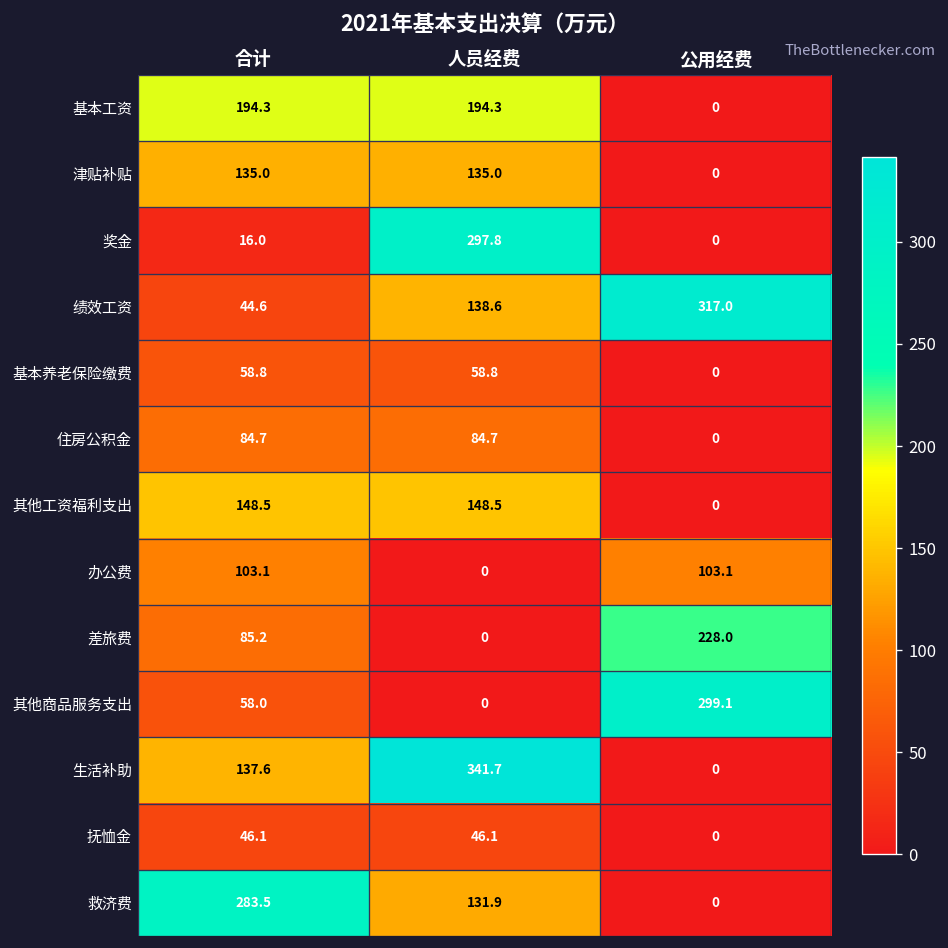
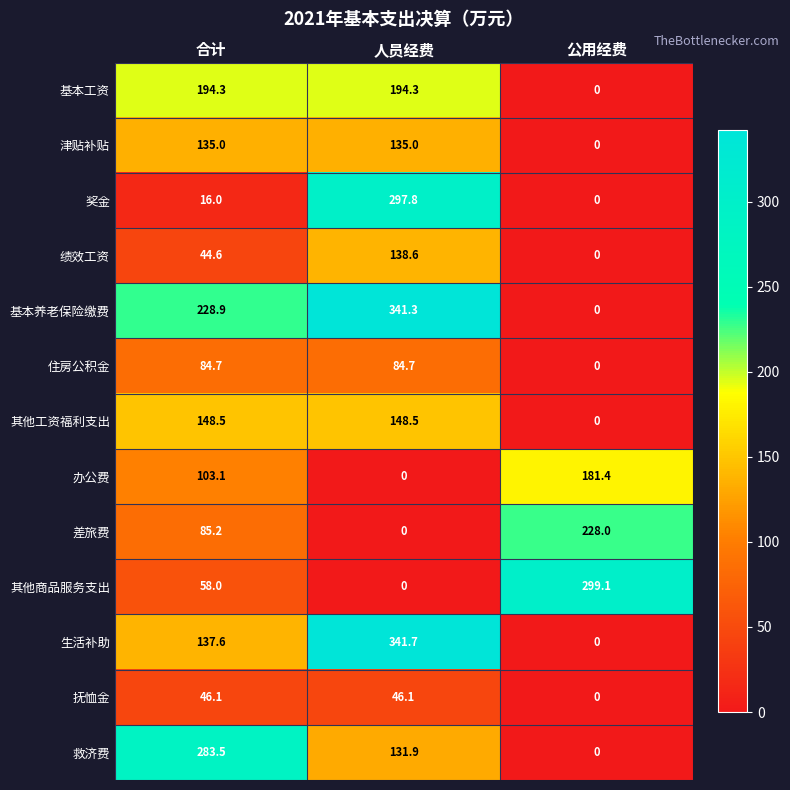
绩效工资, 公用经费: 317.0 -> 0
基本养老保险缴费, 合计: 58.8 -> 228.9
基本养老保险缴费, 人员经费: 58.8 -> 341.3
办公费, 公用经费: 103.1 -> 181.4
